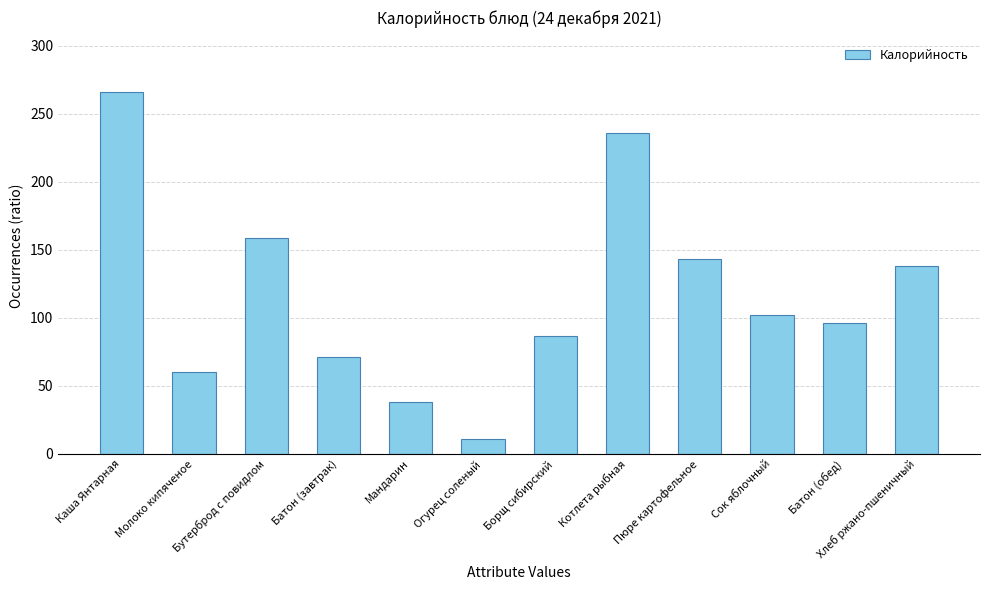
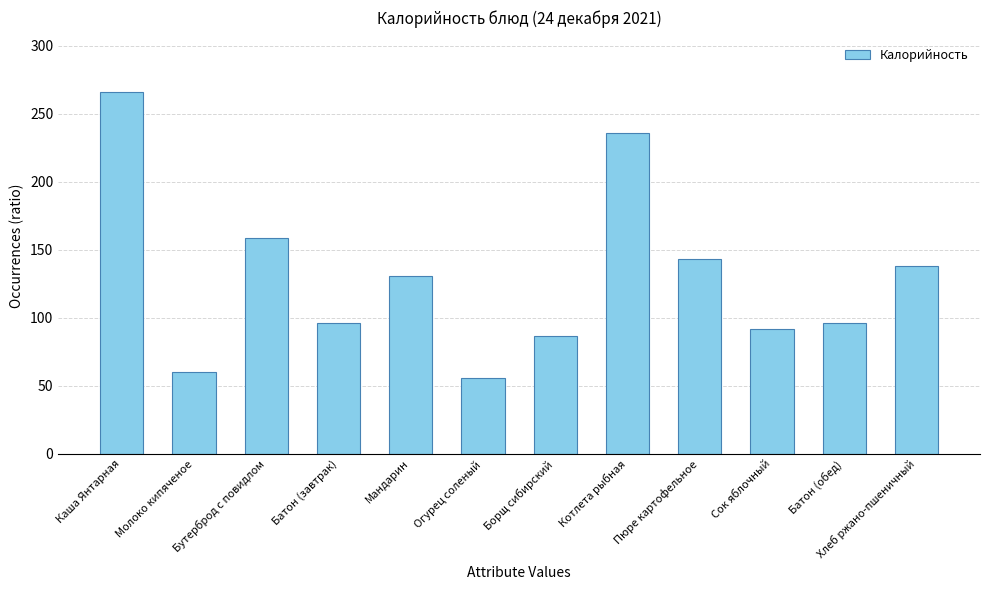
Батон (завтрак): 71 -> 96
Мандарин: 38 -> 131
Огурец соленый: 11 -> 56
Сок яблочный: 102 -> 92
